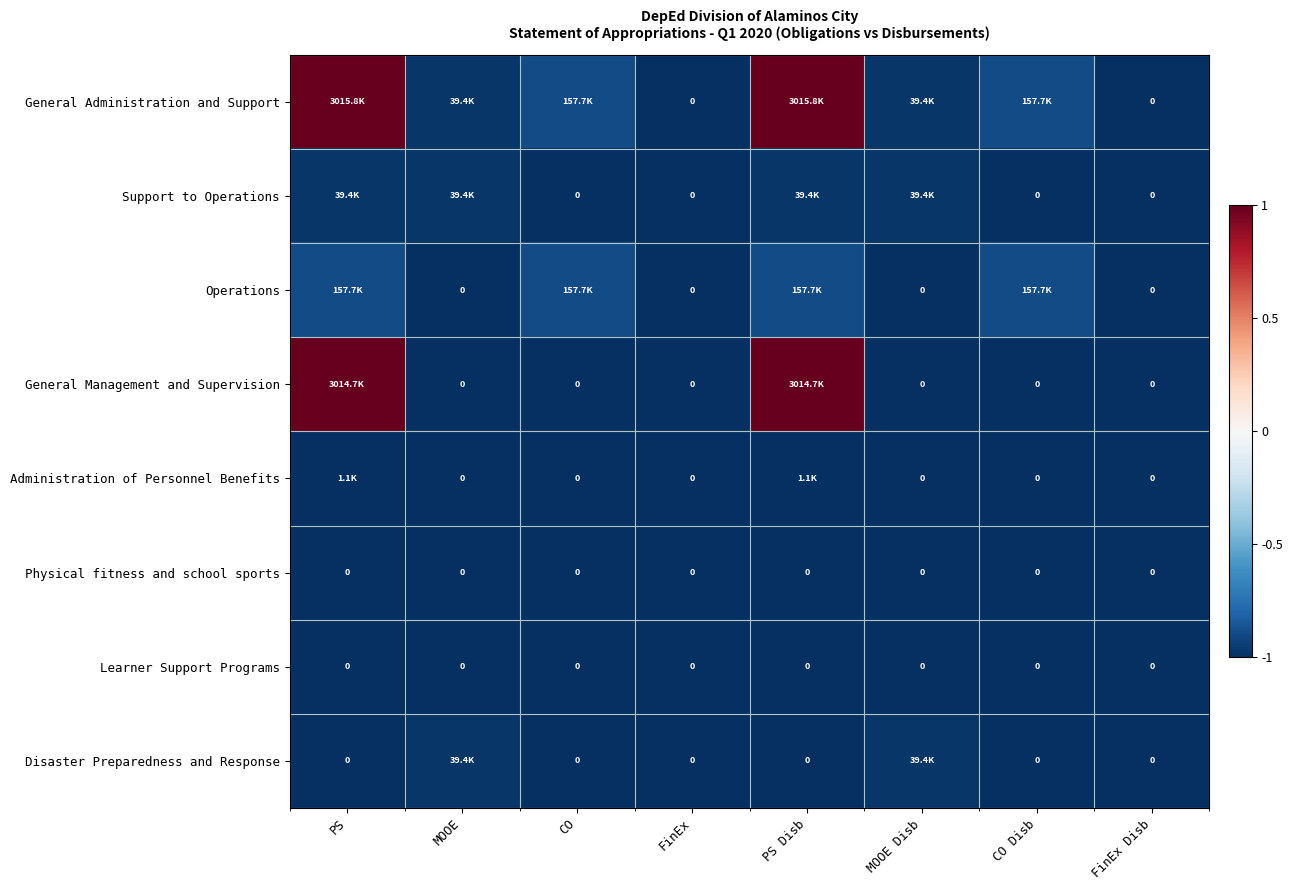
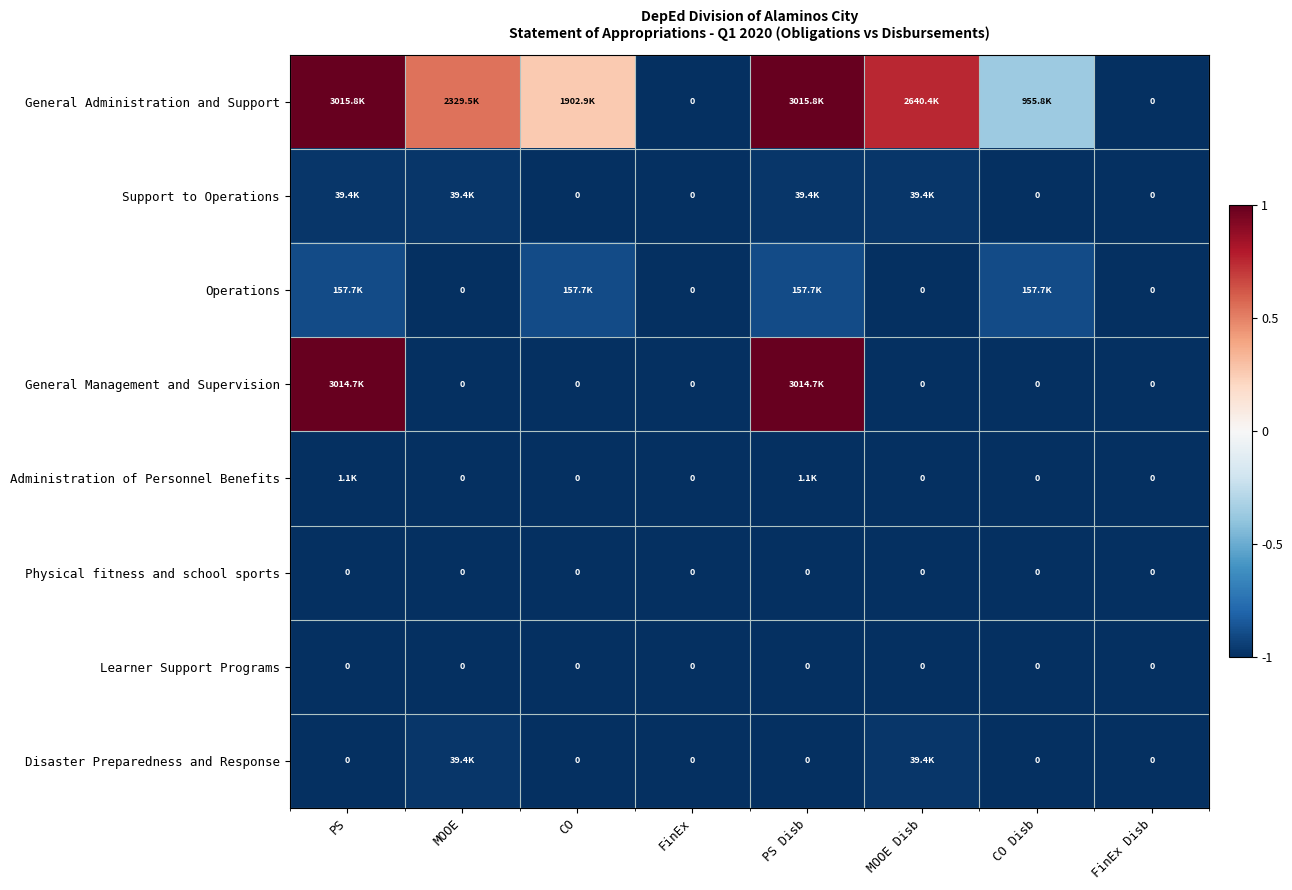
General Administration and Support, MOOE: 39.4K -> 2329.5K
General Administration and Support, CO: 157.7K -> 1902.9K
General Administration and Support, MOOE Disb: 39.4K -> 2640.4K
General Administration and Support, CO Disb: 157.7K -> 955.8K
